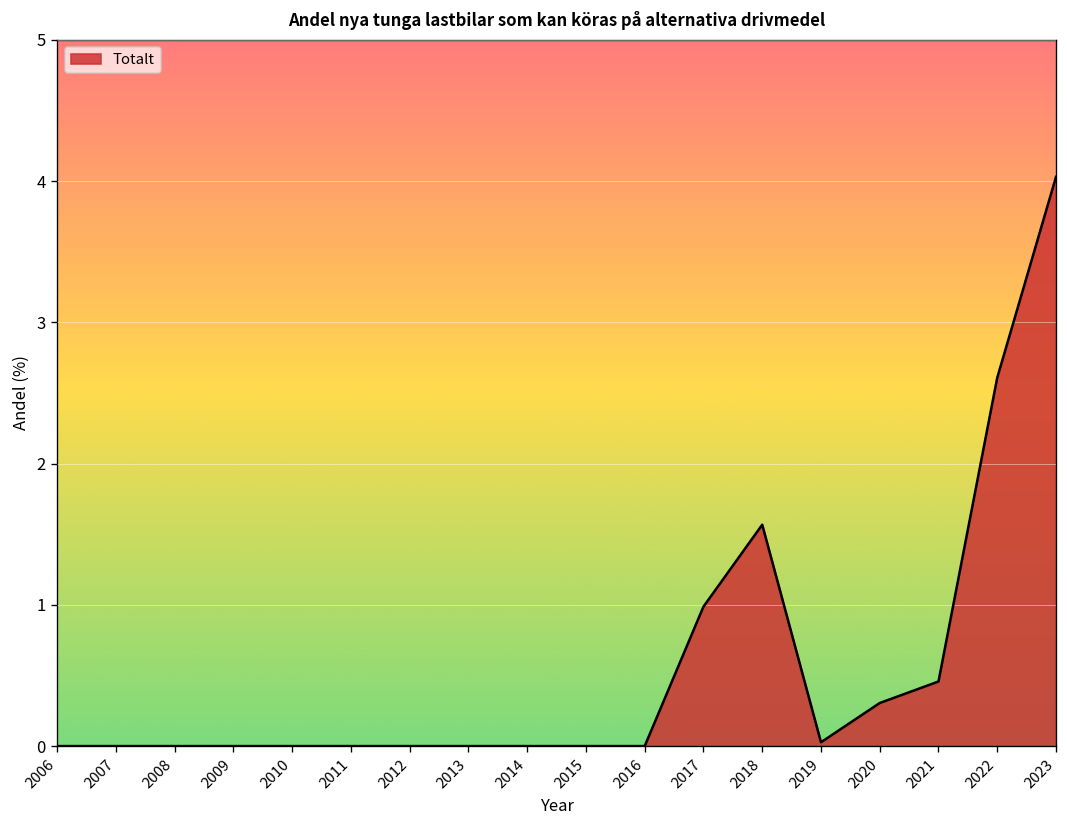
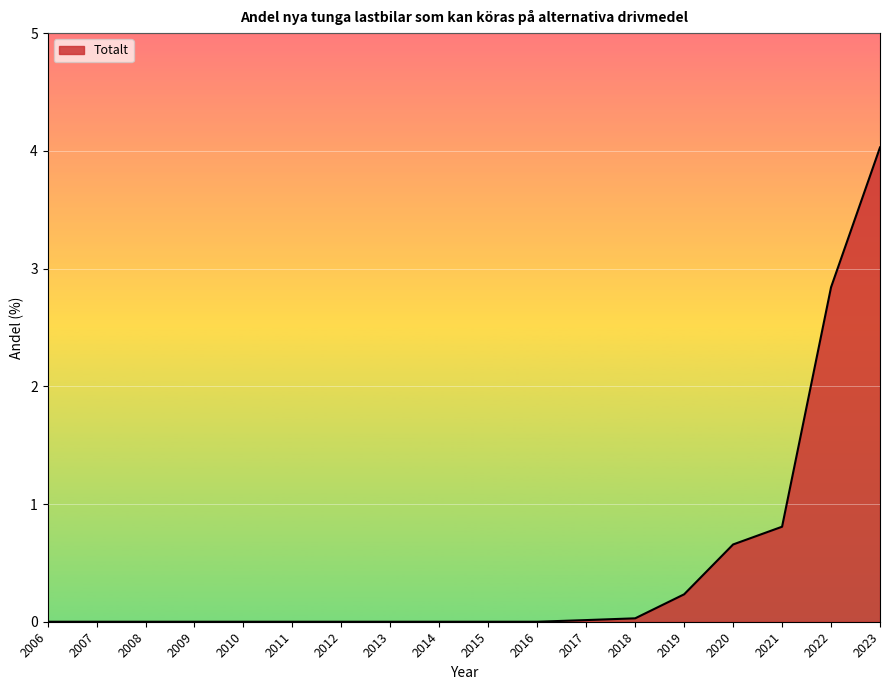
2017: 0.99 -> 0.01
2018: 1.57 -> 0.03
2019: 0.03 -> 0.23
2020: 0.30 -> 0.66
2021: 0.46 -> 0.81
2022: 2.61 -> 2.84
